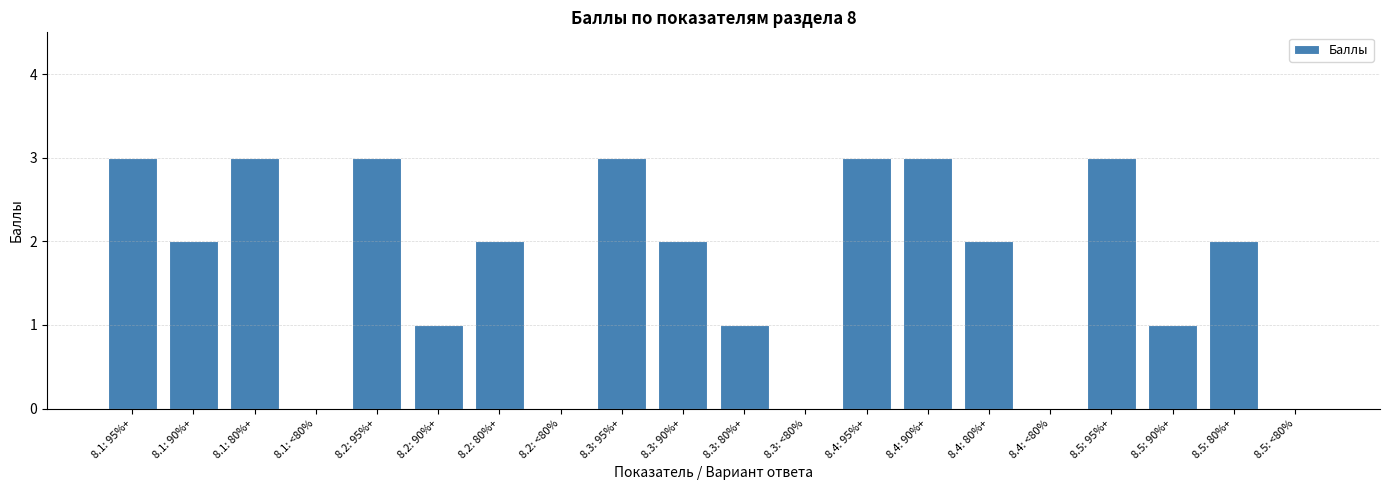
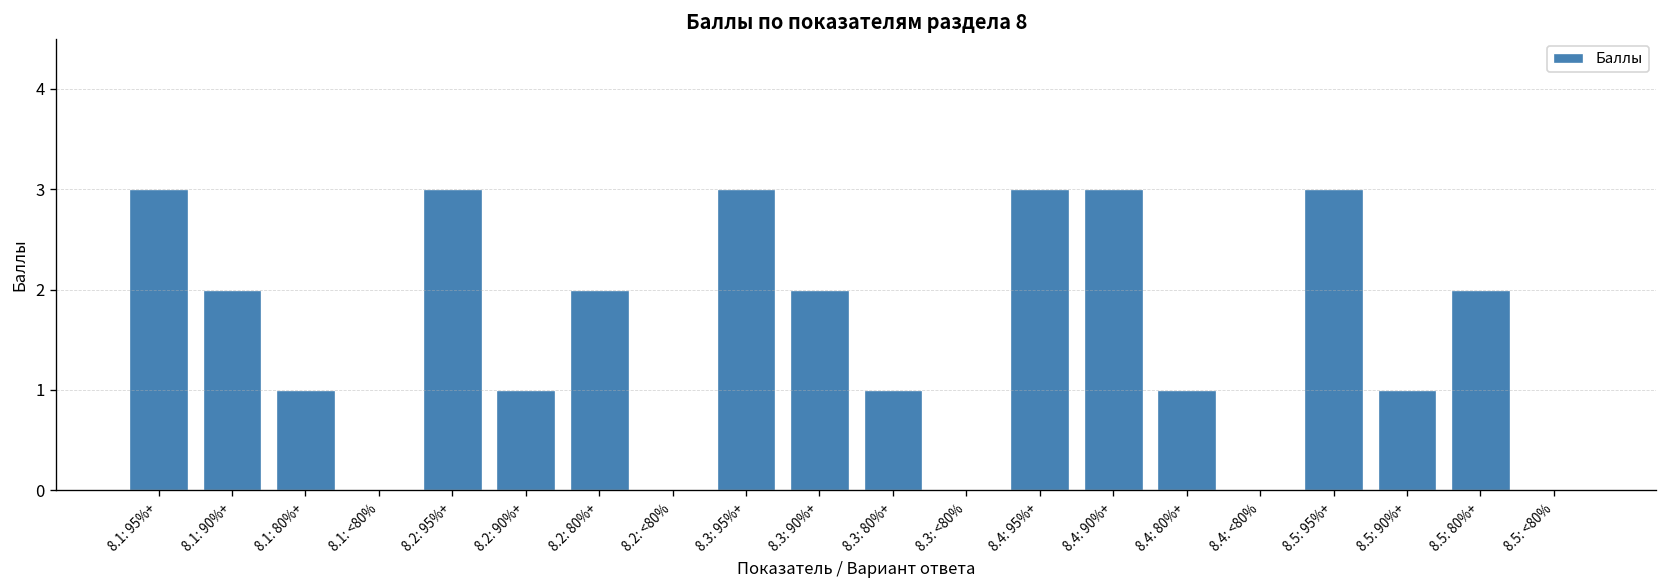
8.1: 80%+: 3 -> 1
8.4: 80%+: 2 -> 1
